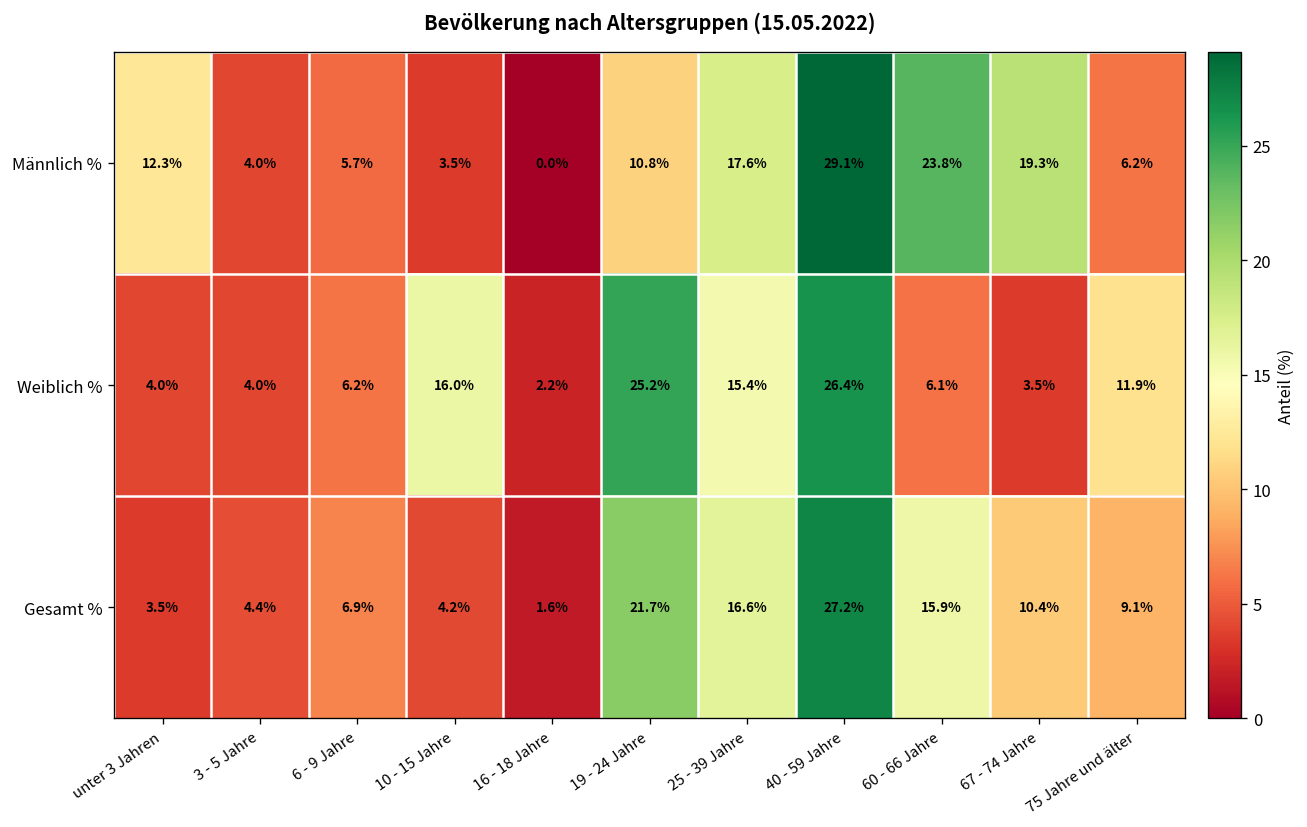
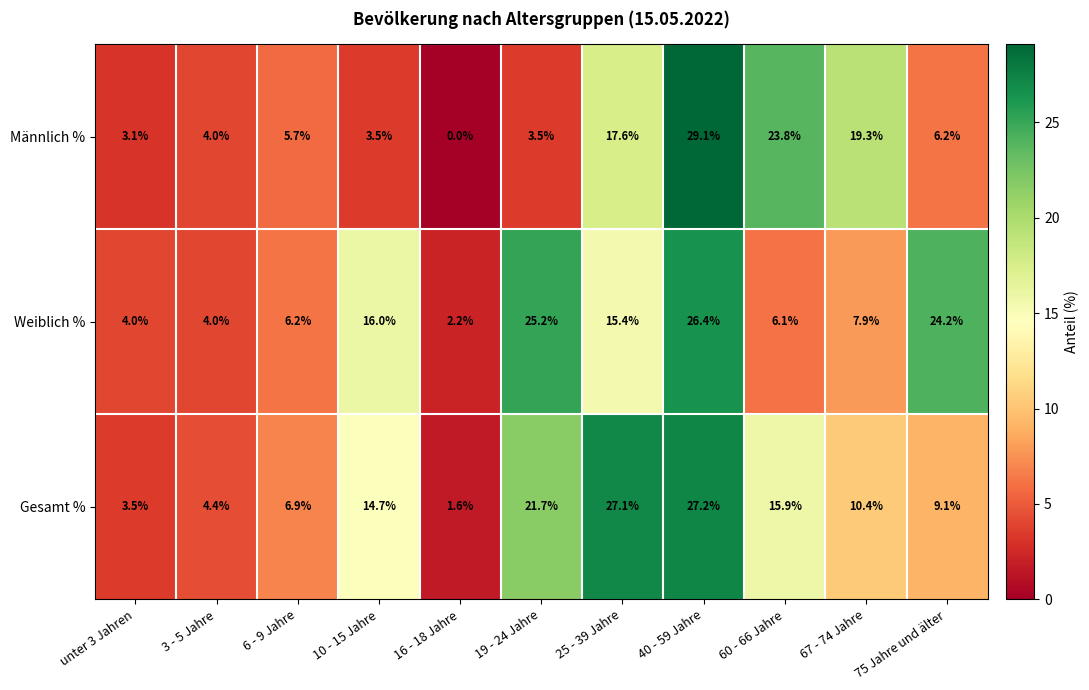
Männlich %, unter 3 Jahren: 12.3% -> 3.1%
Männlich %, 19 - 24 Jahre: 10.8% -> 3.5%
Weiblich %, 67 - 74 Jahre: 3.5% -> 7.9%
Weiblich %, 75 Jahre und älter: 11.9% -> 24.2%
Gesamt %, 10 - 15 Jahre: 4.2% -> 14.7%
Gesamt %, 25 - 39 Jahre: 16.6% -> 27.1%
